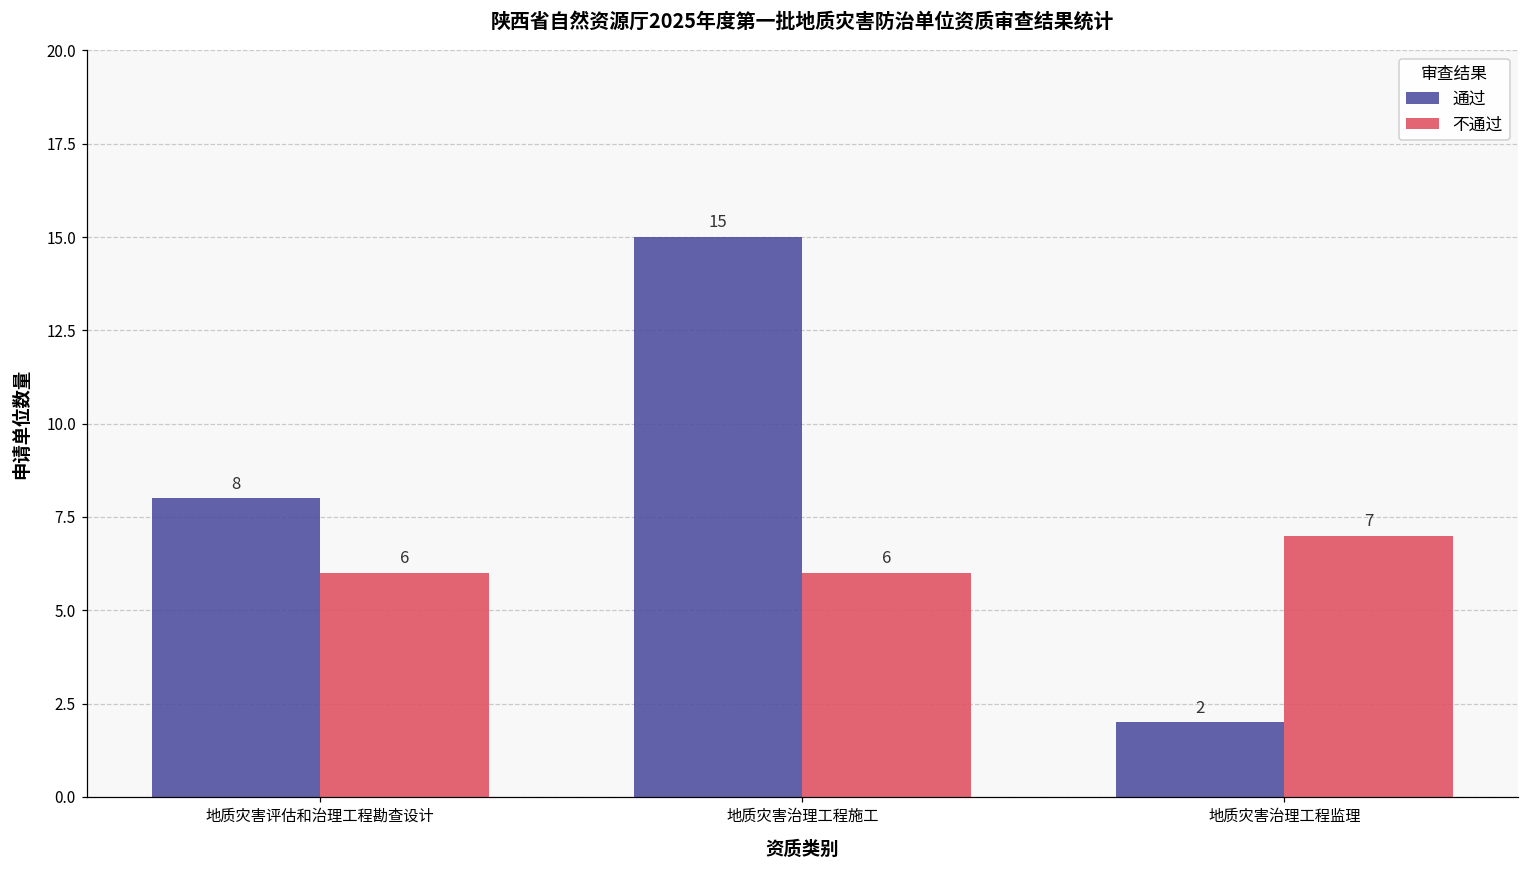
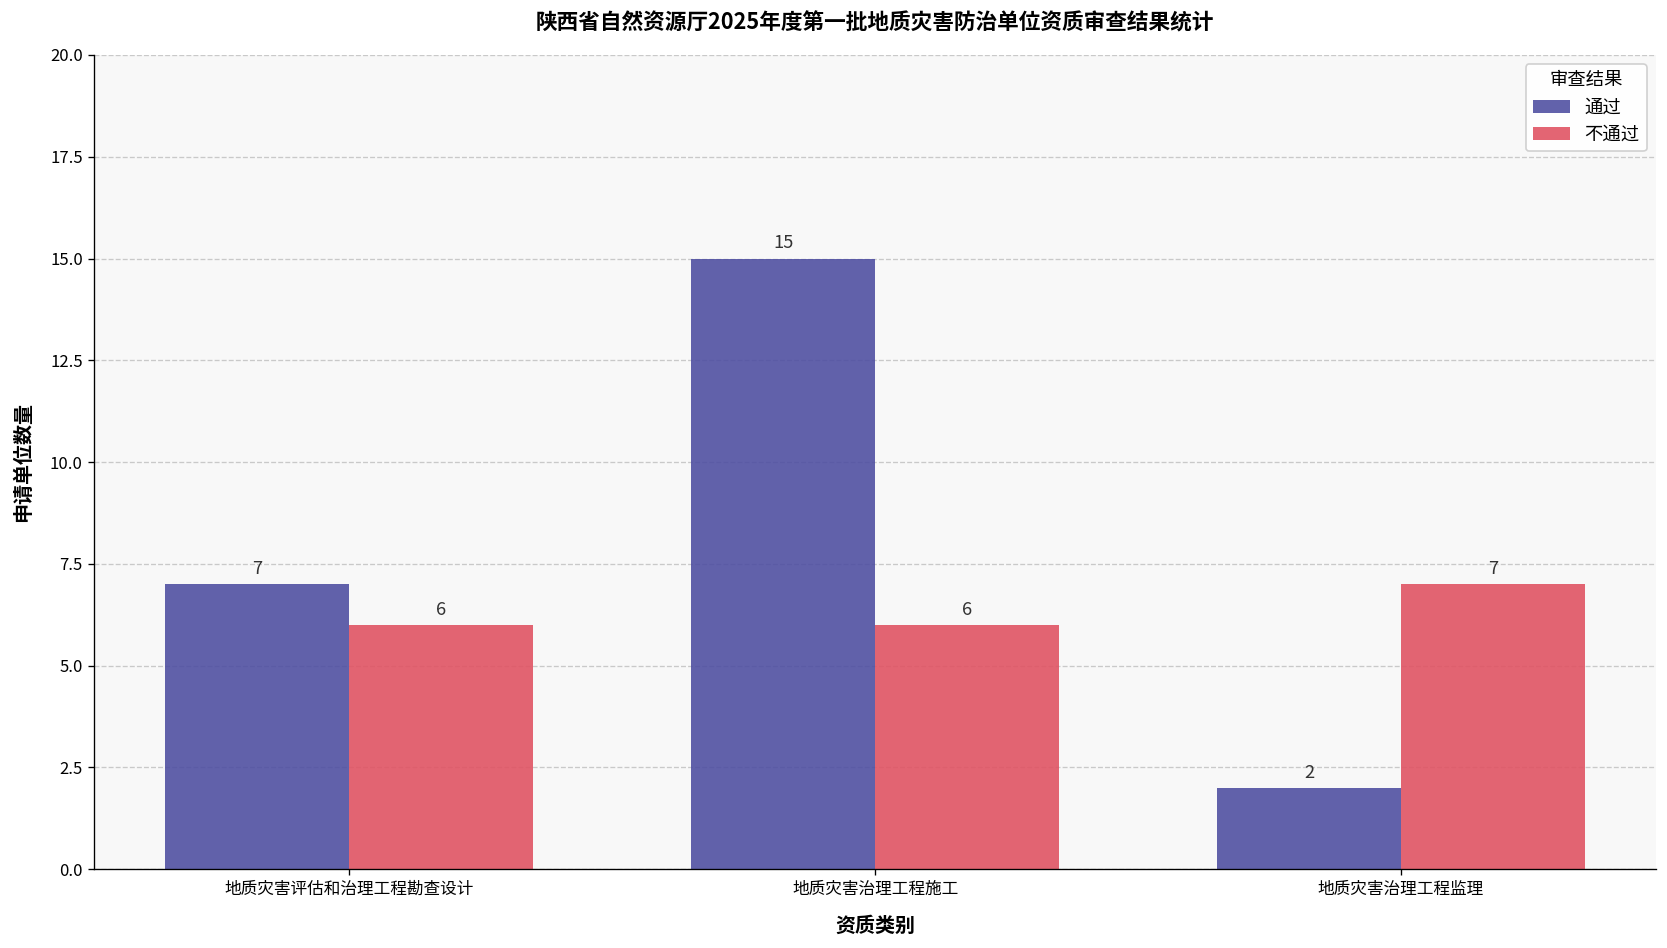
通过, 地质灾害评估和治理工程勘查设计: 8 -> 7
